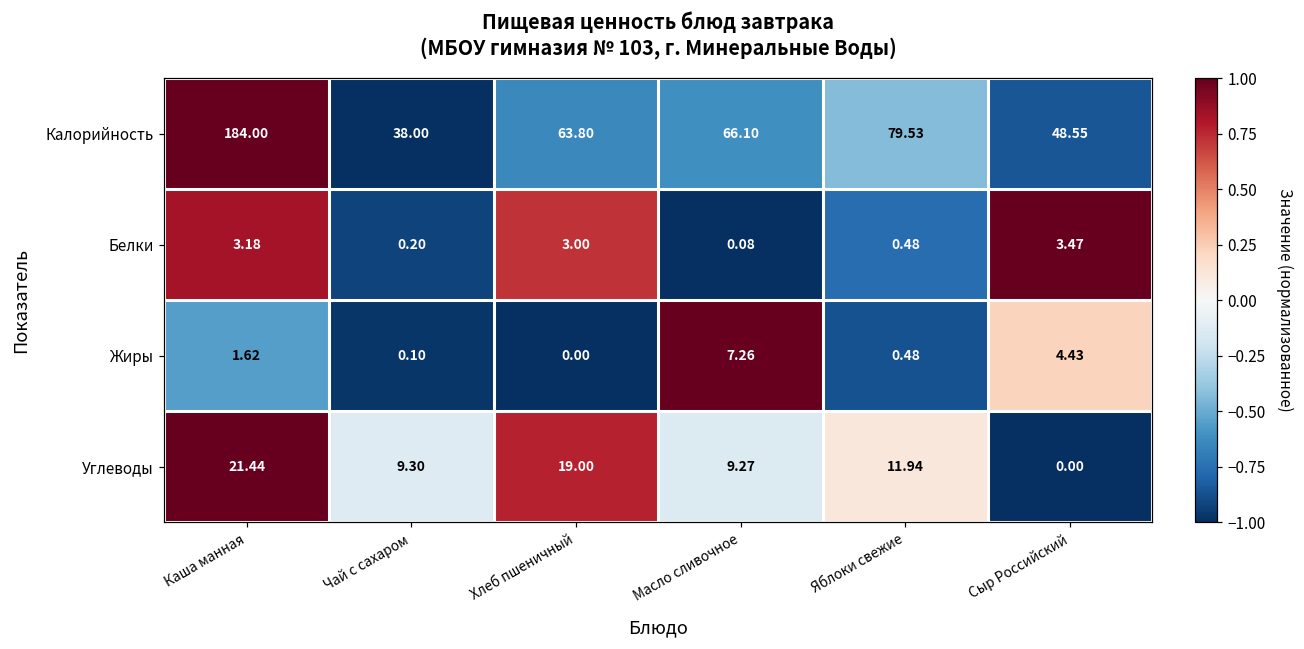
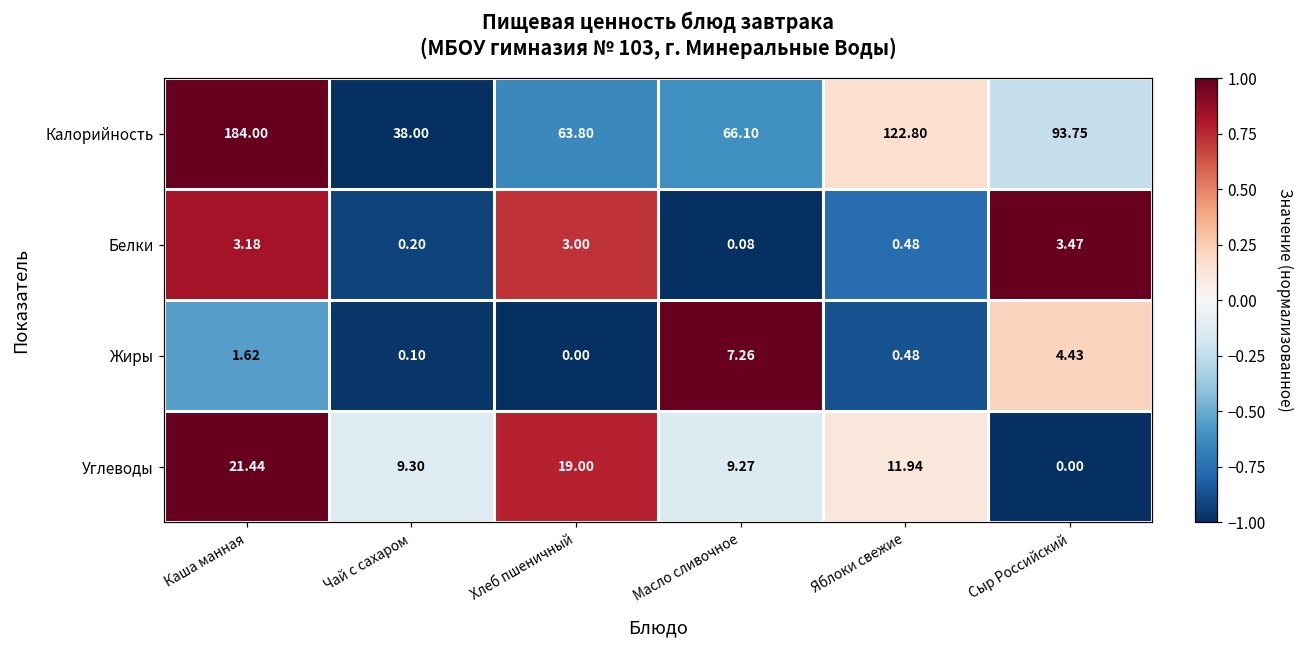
Калорийность, Яблоки свежие: 79.53 -> 122.80
Калорийность, Сыр Российский: 48.55 -> 93.75
